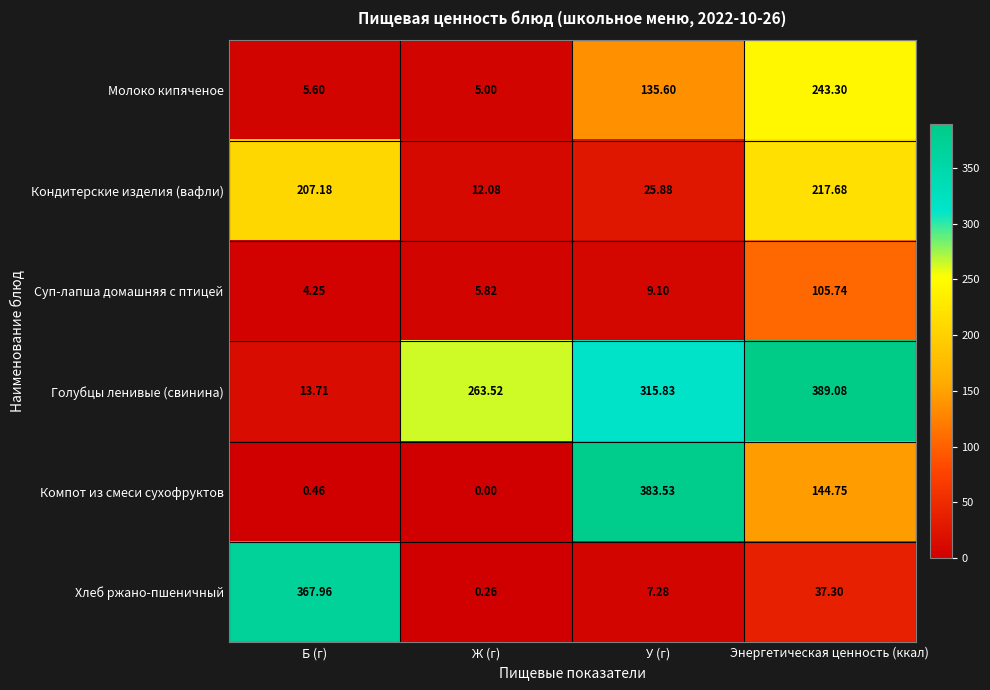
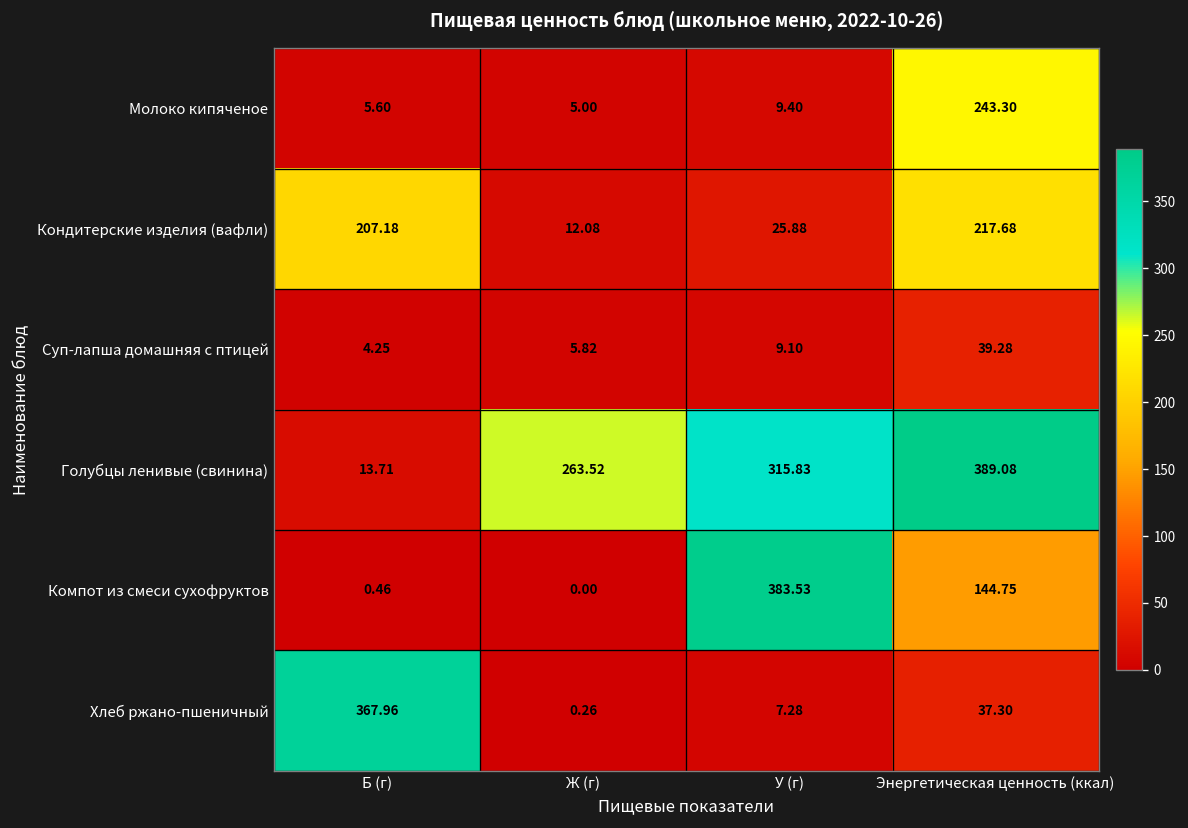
Молоко кипяченое, У (г): 135.60 -> 9.40
Суп-лапша домашняя с птицей, Энергетическая ценность (ккал): 105.74 -> 39.28
